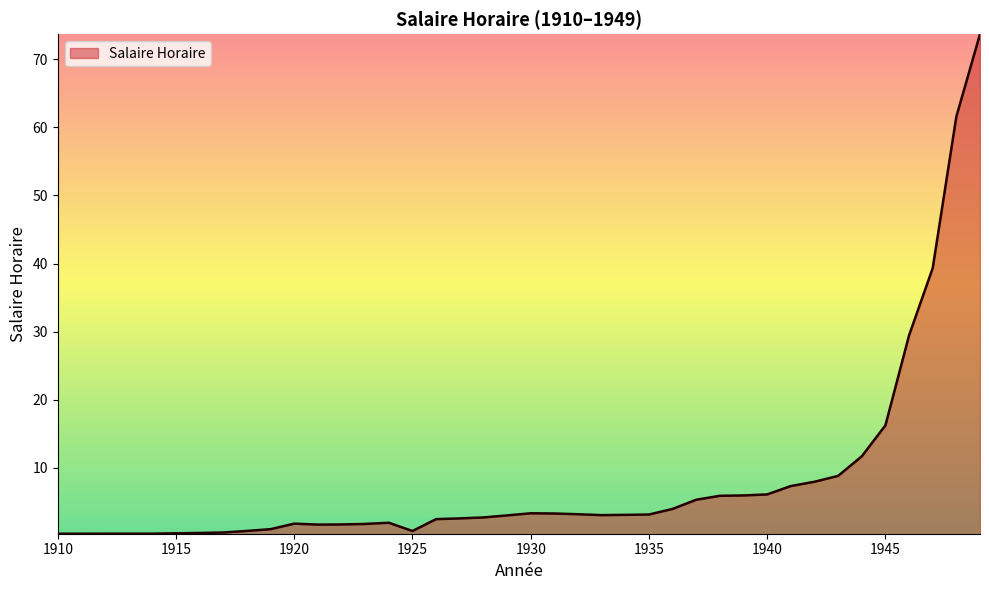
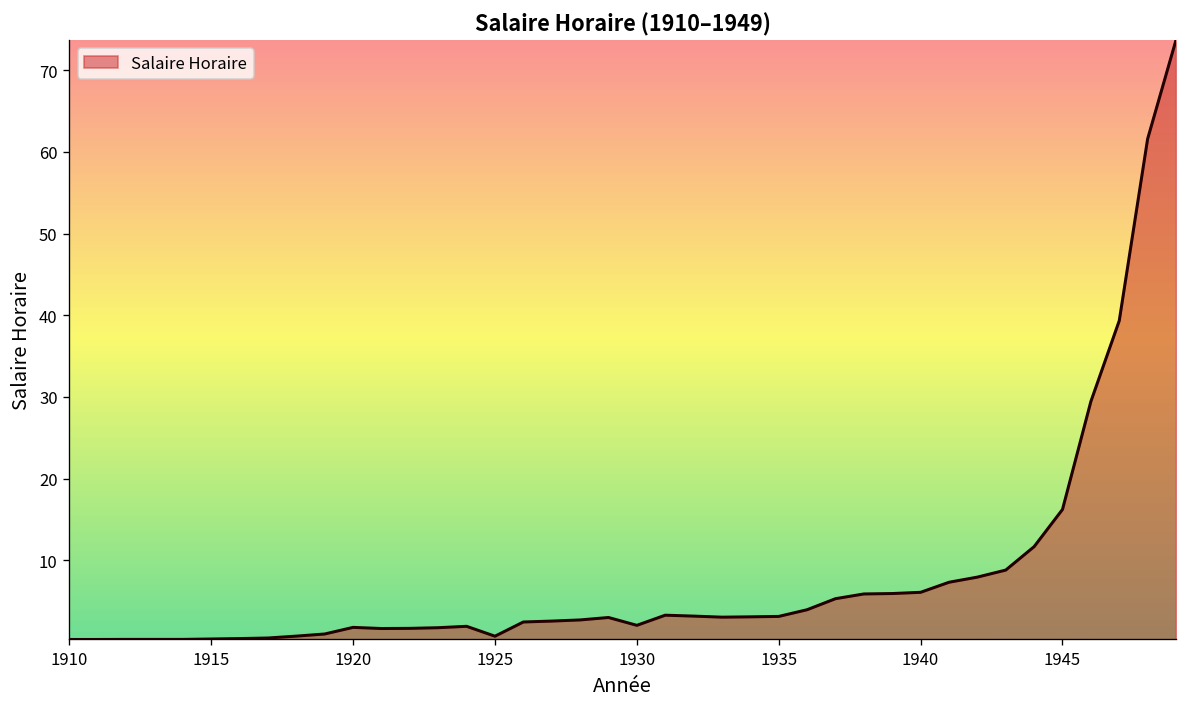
1930: 3 -> 2
